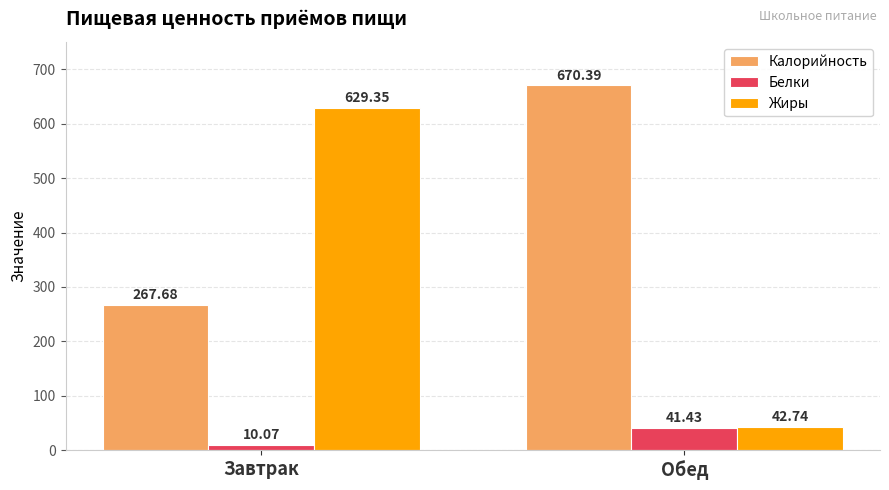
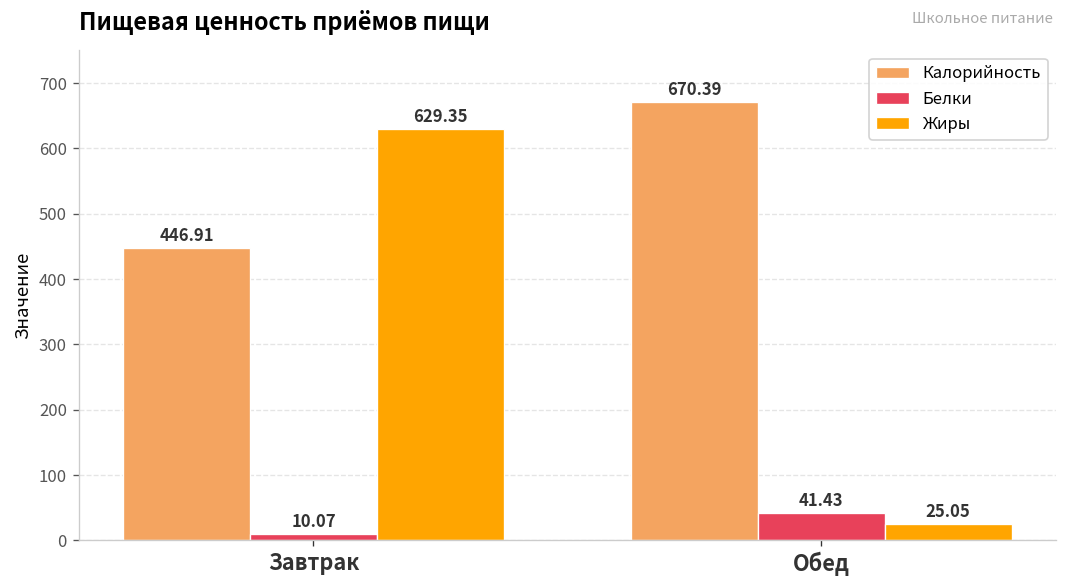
Калорийность, Завтрак: 267.68 -> 446.91
Жиры, Обед: 42.74 -> 25.05
